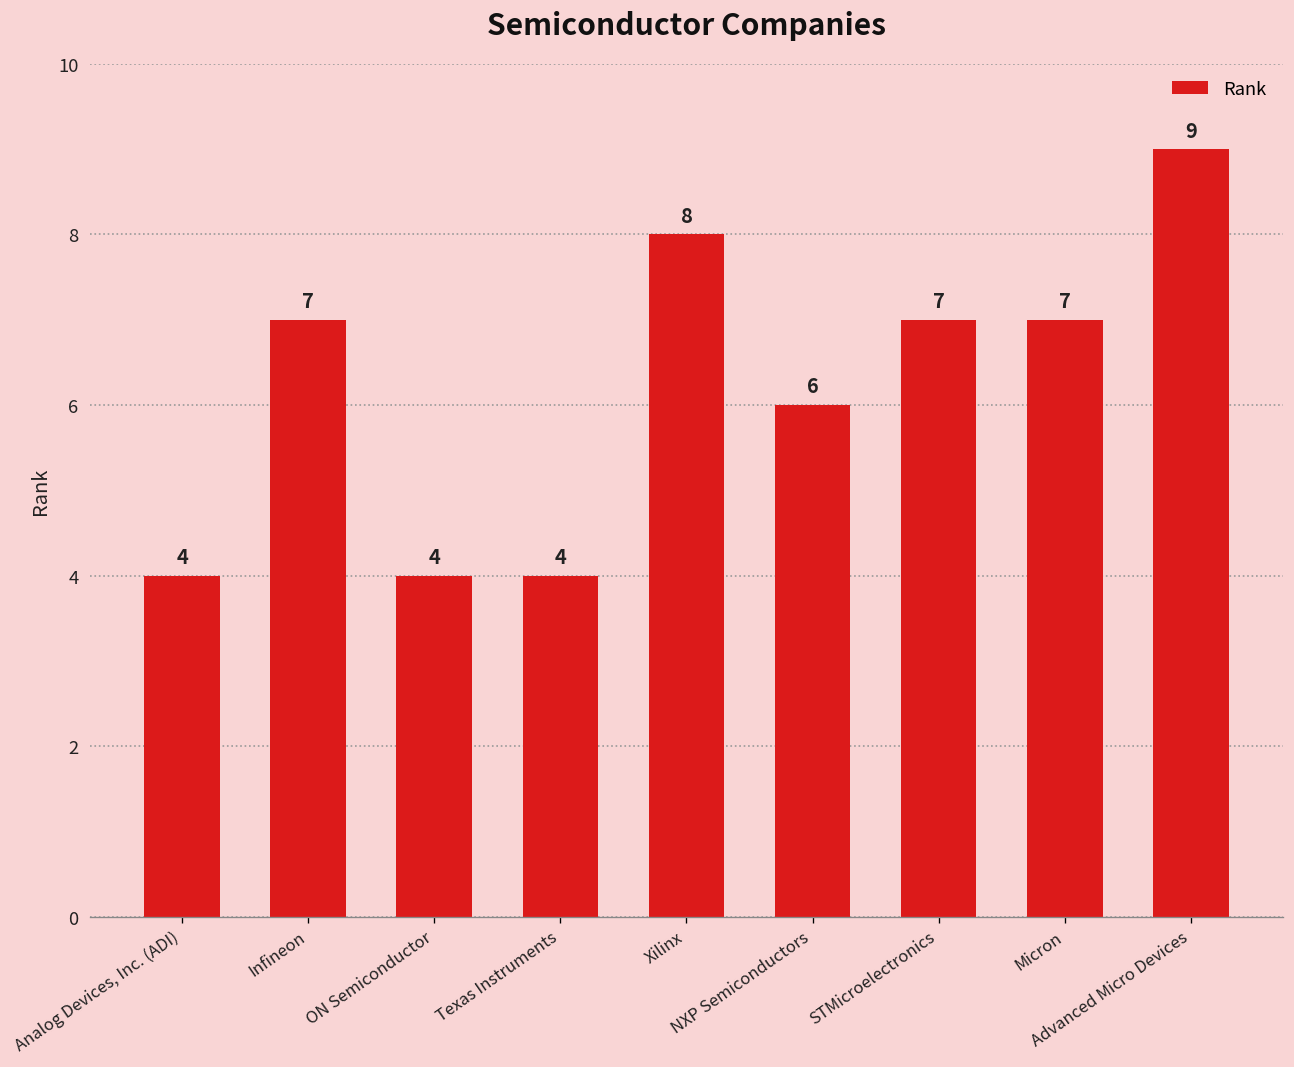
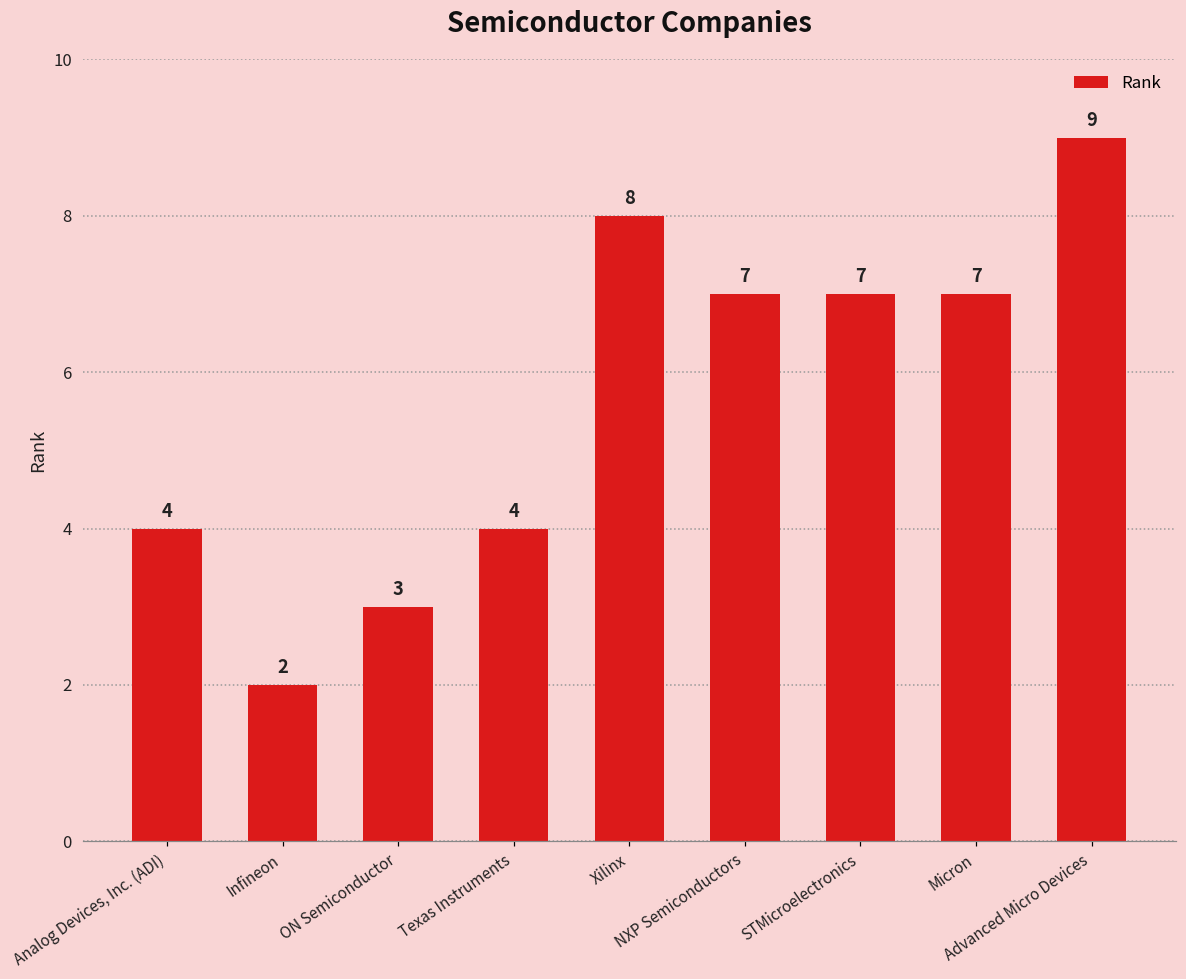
Infineon: 7 -> 2
ON Semiconductor: 4 -> 3
NXP Semiconductors: 6 -> 7
